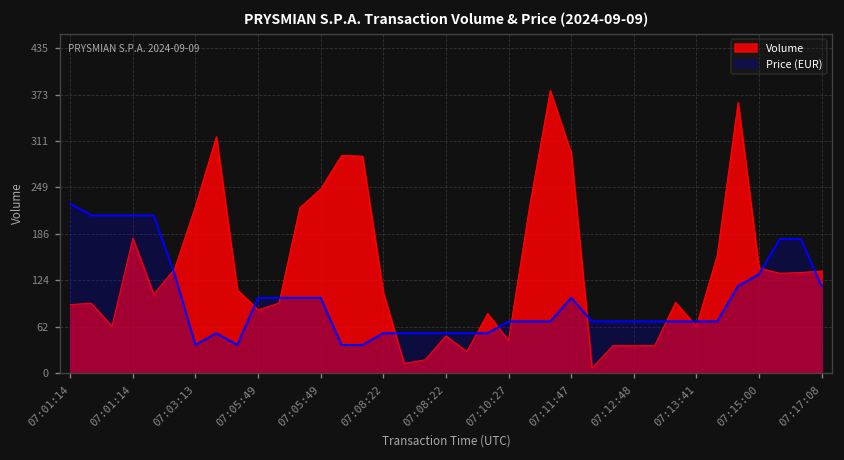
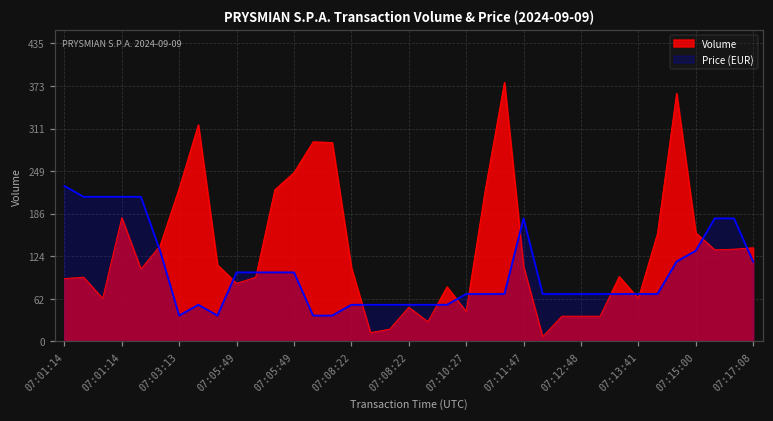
Volume, 07:11:47: 300 -> 110
Price (EUR), 07:11:47: 100 -> 180
Volume, 07:15:00: 140 -> 160
